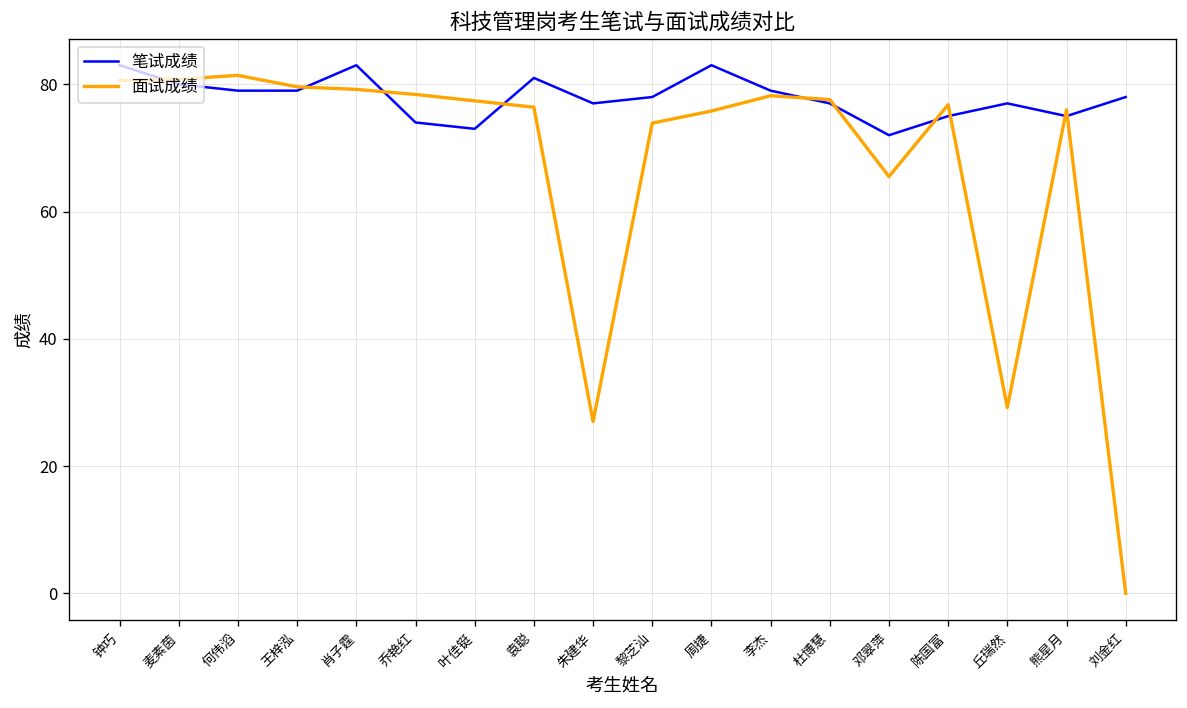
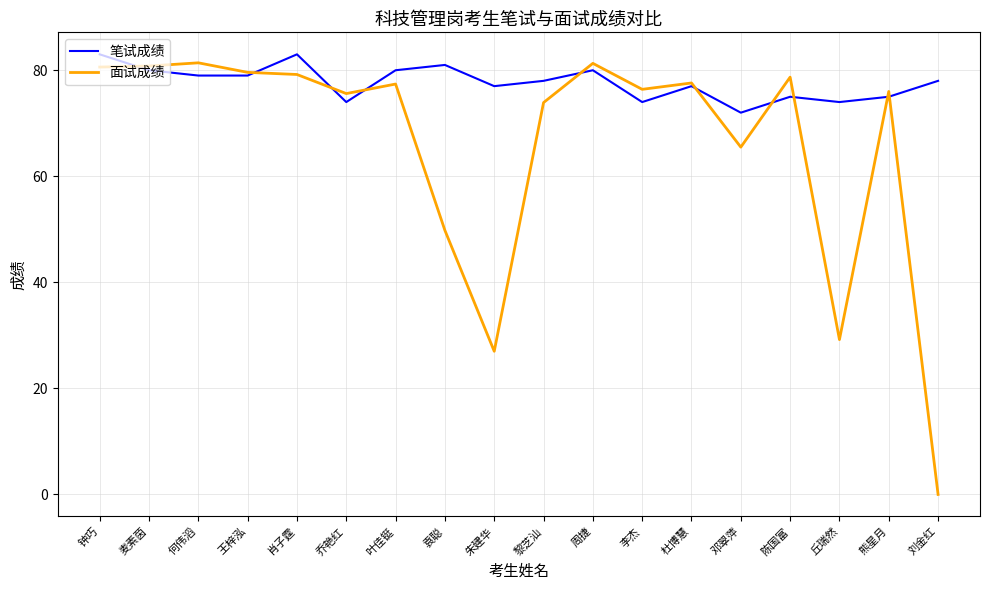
面试成绩, 乔艳红: 78 -> 76
笔试成绩, 叶佳铤: 73 -> 80
面试成绩, 袁聪: 76 -> 50
笔试成绩, 周捷: 83 -> 80
面试成绩, 周捷: 76 -> 81
笔试成绩, 李杰: 79 -> 74
面试成绩, 李杰: 78 -> 76
面试成绩, 陈国富: 77 -> 79
笔试成绩, 丘瑞然: 77 -> 74
